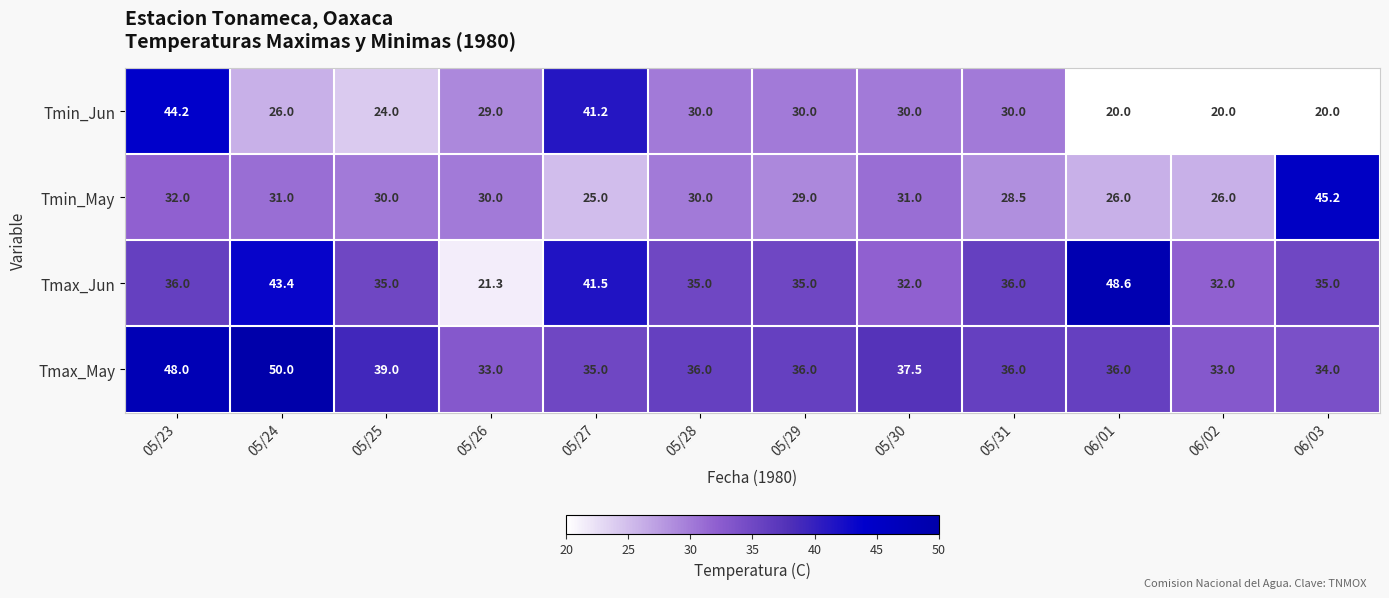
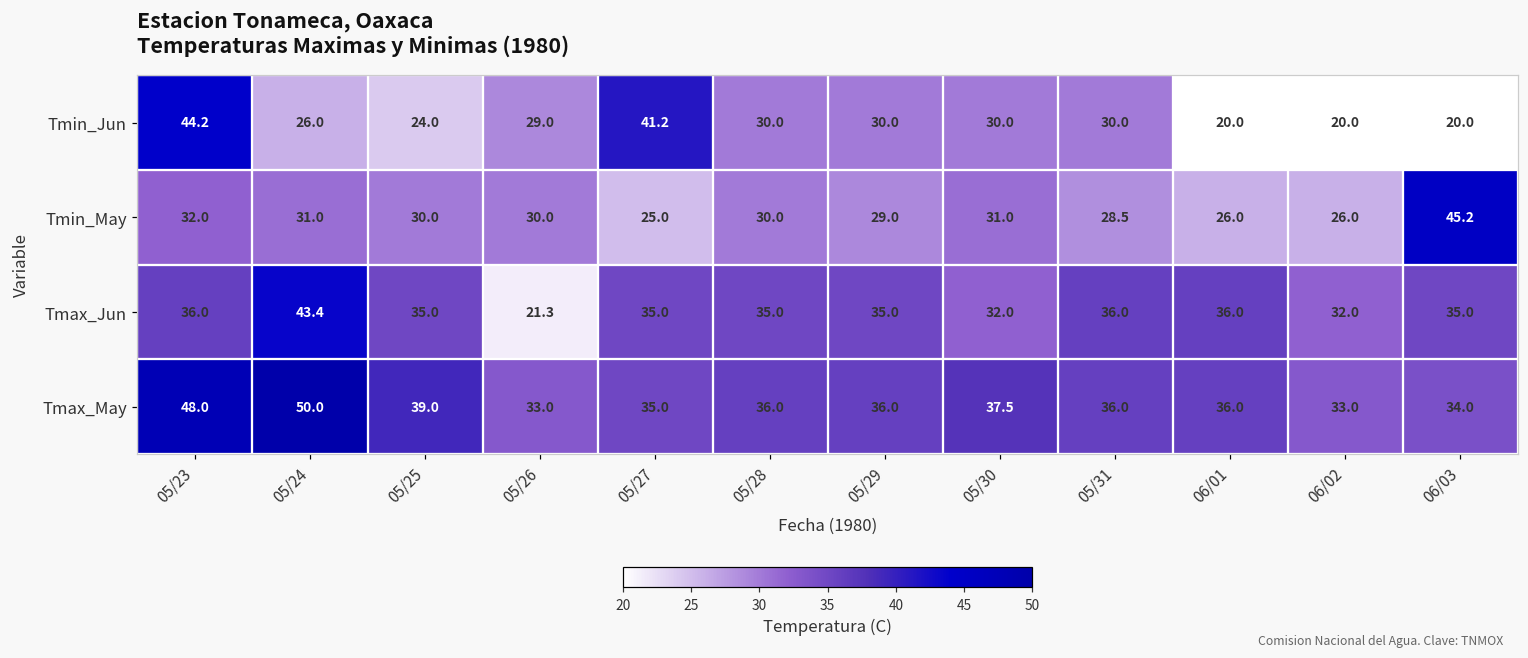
Tmax_Jun, 05/27: 41.5 -> 35.0
Tmax_Jun, 06/01: 48.6 -> 36.0
